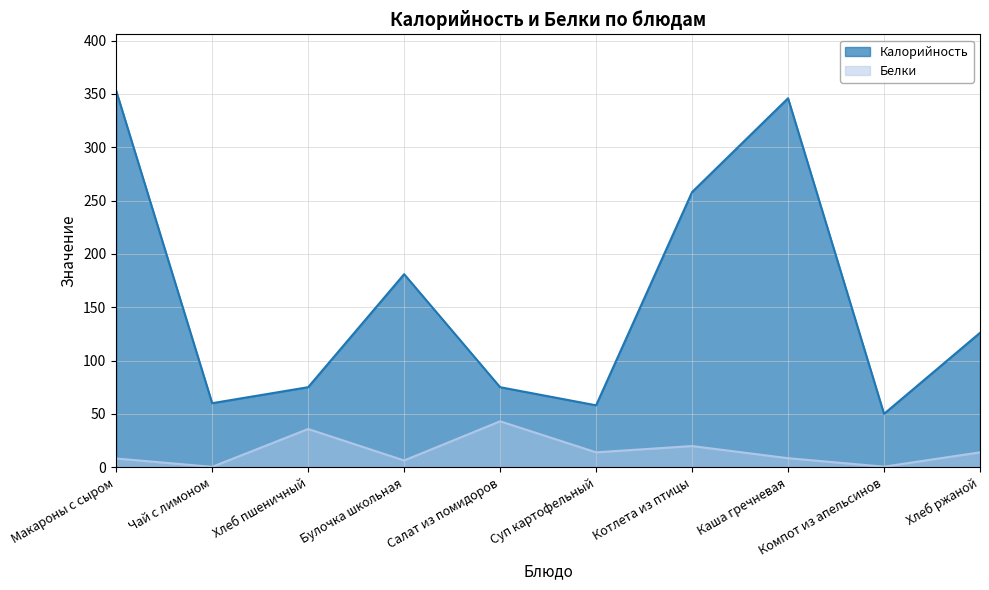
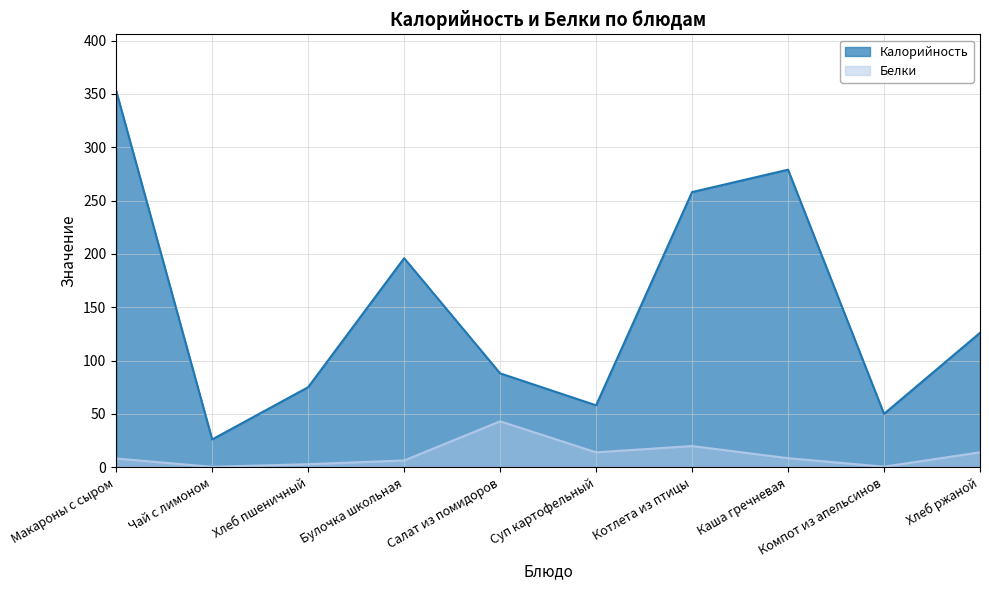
Калорийность, Чай с лимоном: 60 -> 26
Белки, Хлеб пшеничный: 36 -> 3
Калорийность, Булочка школьная: 181 -> 196
Калорийность, Салат из помидоров: 75 -> 88
Калорийность, Каша гречневая: 346 -> 279
